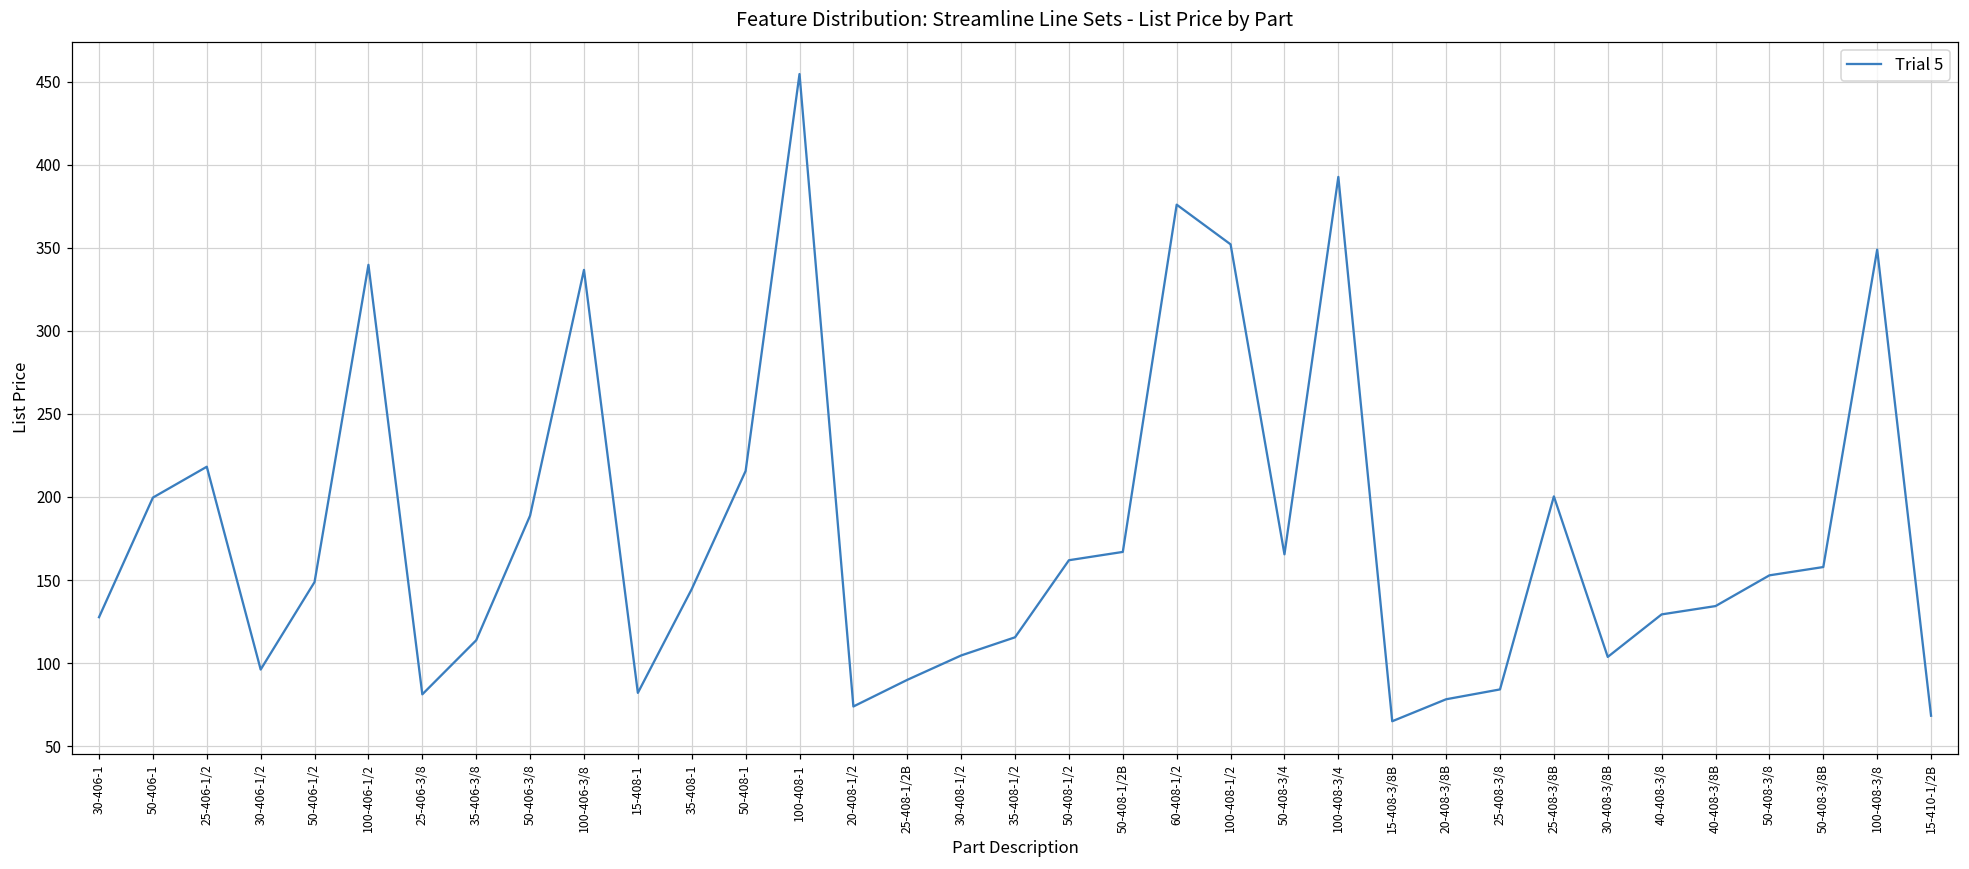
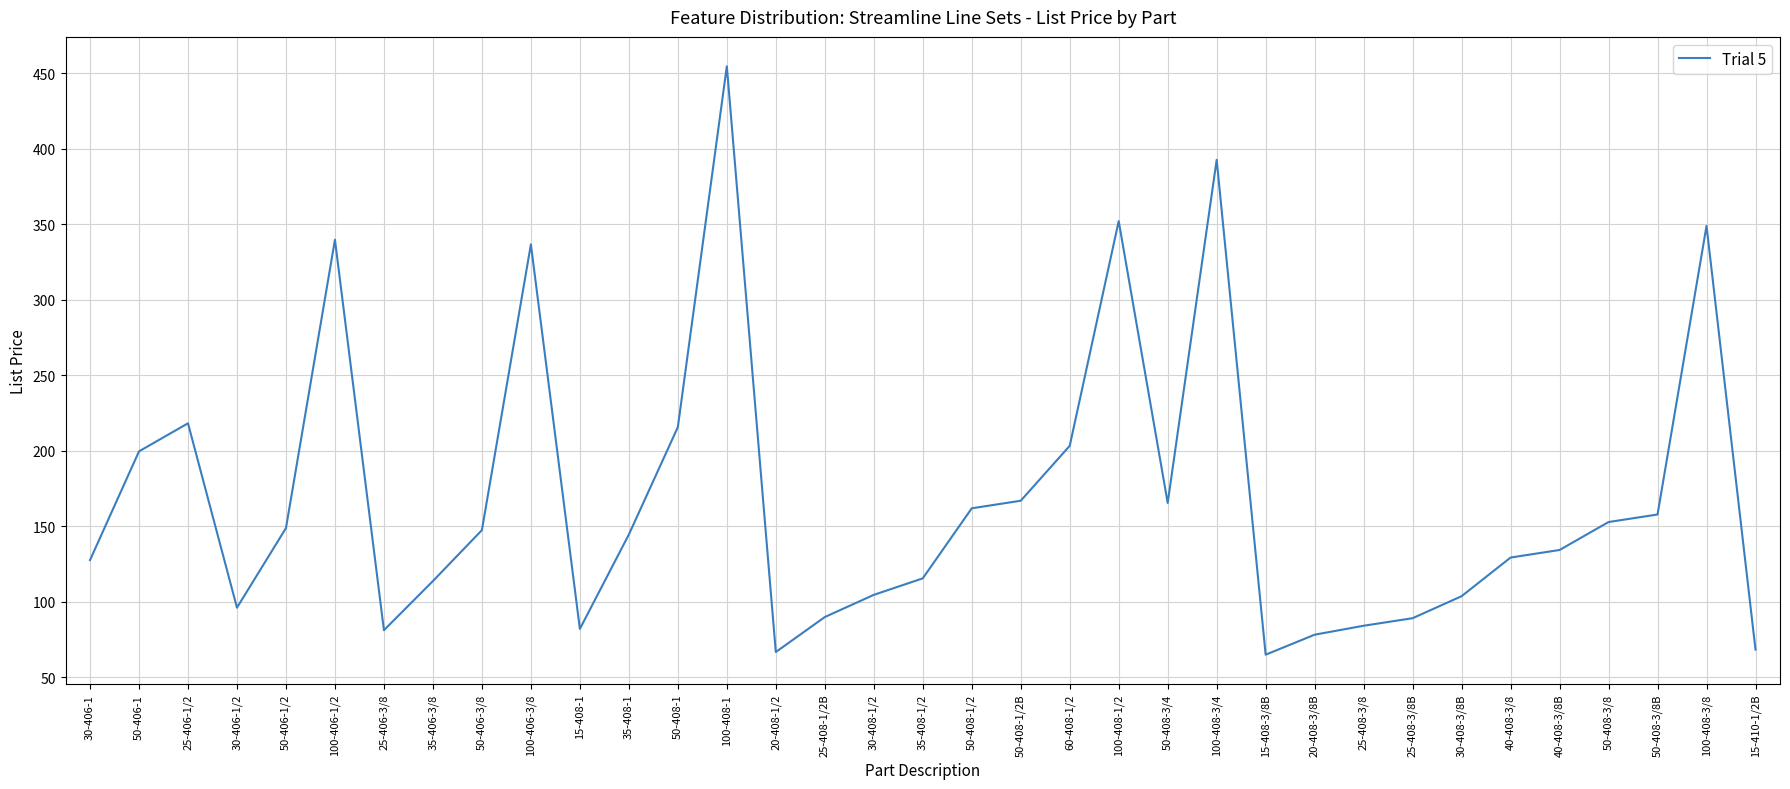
50-406-3/8: 189 -> 147
20-408-1/2: 74 -> 67
60-408-1/2: 376 -> 203
25-408-3/8B: 200 -> 89
